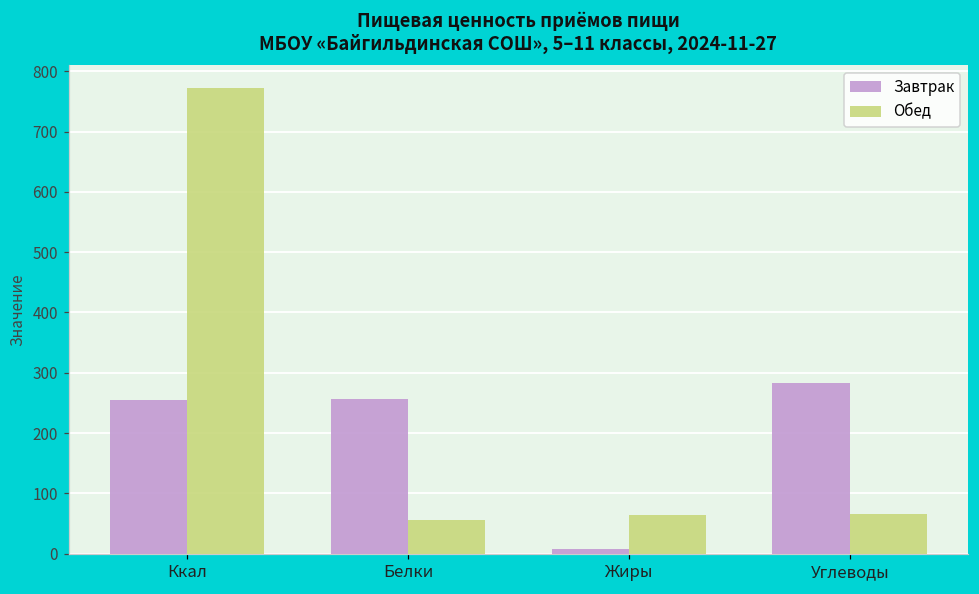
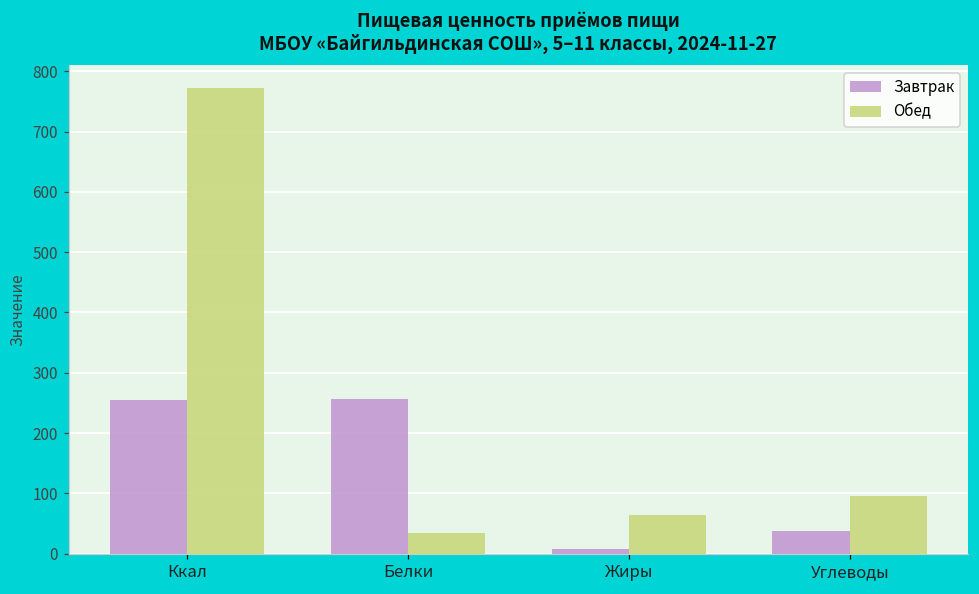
Обед, Белки: 60 -> 30
Завтрак, Углеводы: 280 -> 40
Обед, Углеводы: 70 -> 100
